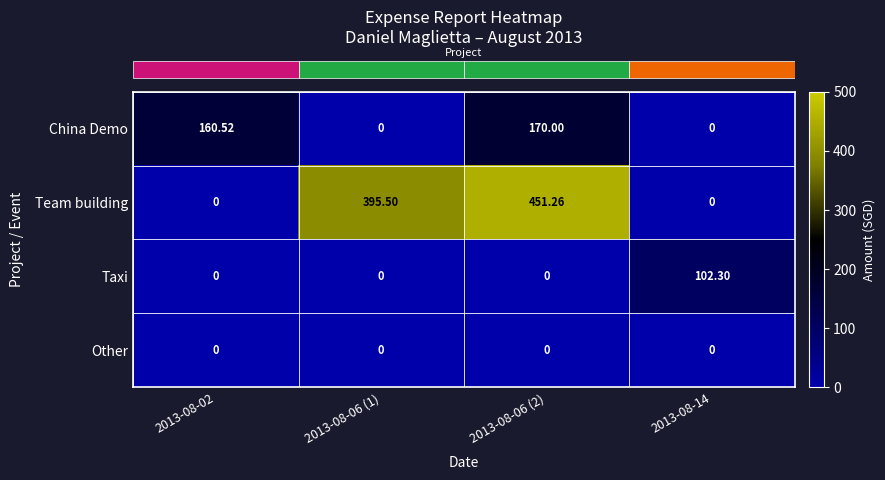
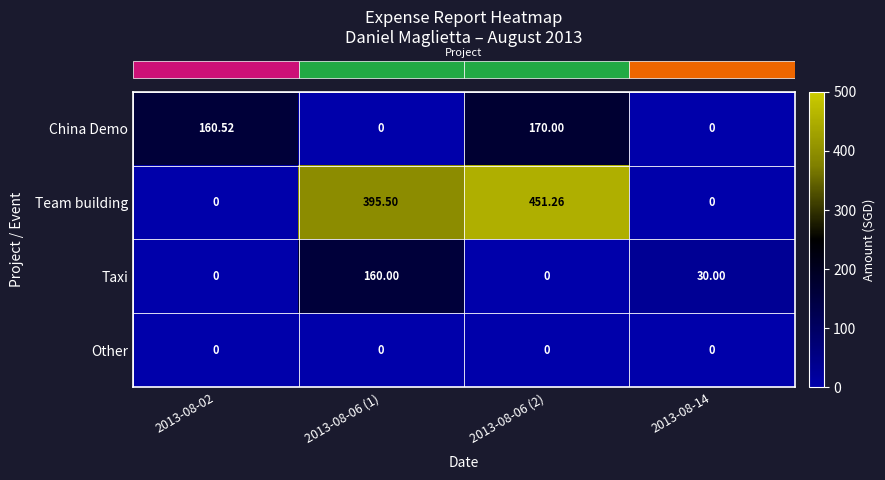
Taxi, 2013-08-06 (1): 0 -> 160.00
Taxi, 2013-08-14: 102.30 -> 30.00
